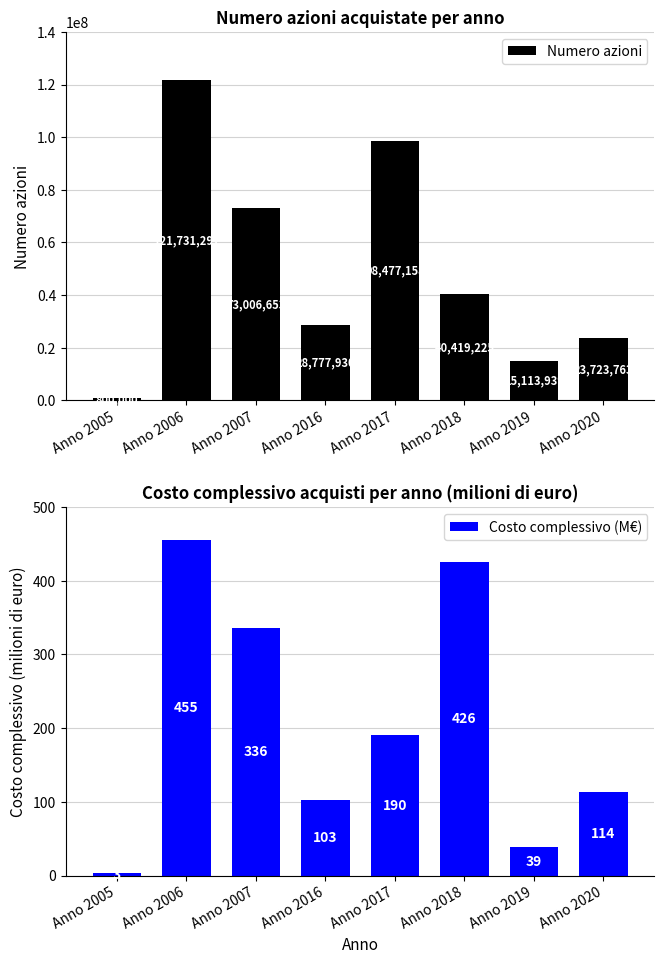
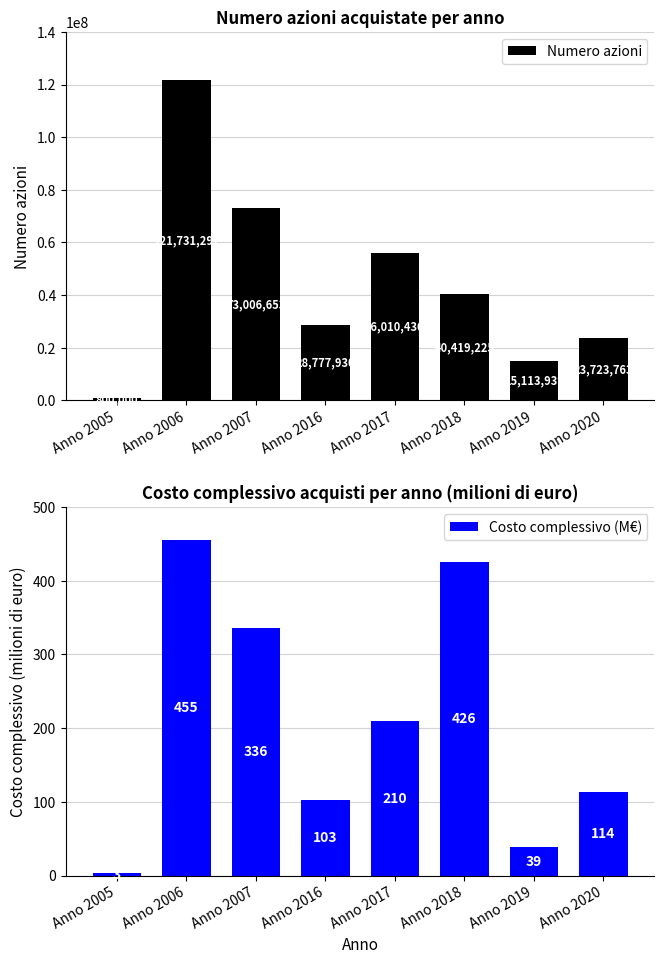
Numero azioni acquistate per anno, Anno 2017: 98,477,158 -> 56,010,436
Costo complessivo acquisti per anno (milioni di euro), Anno 2017: 190 -> 210
